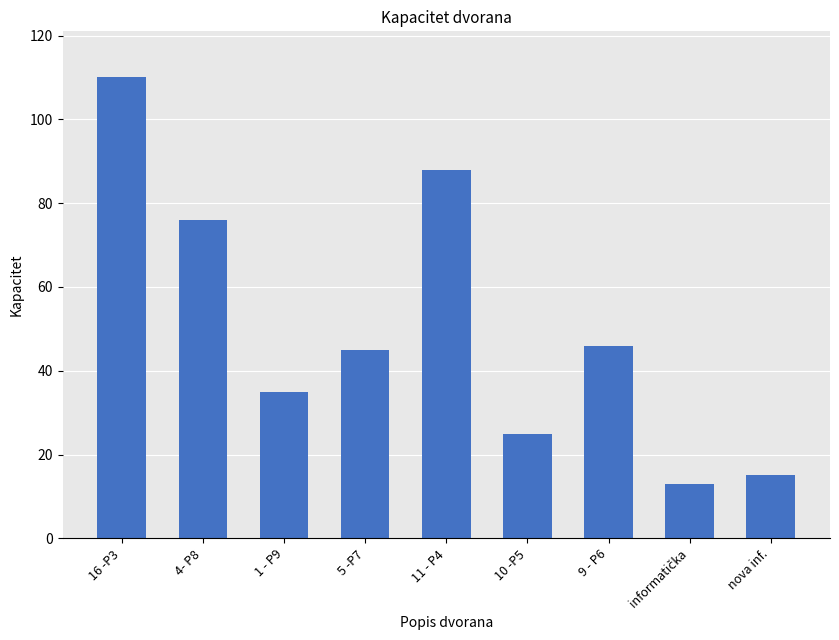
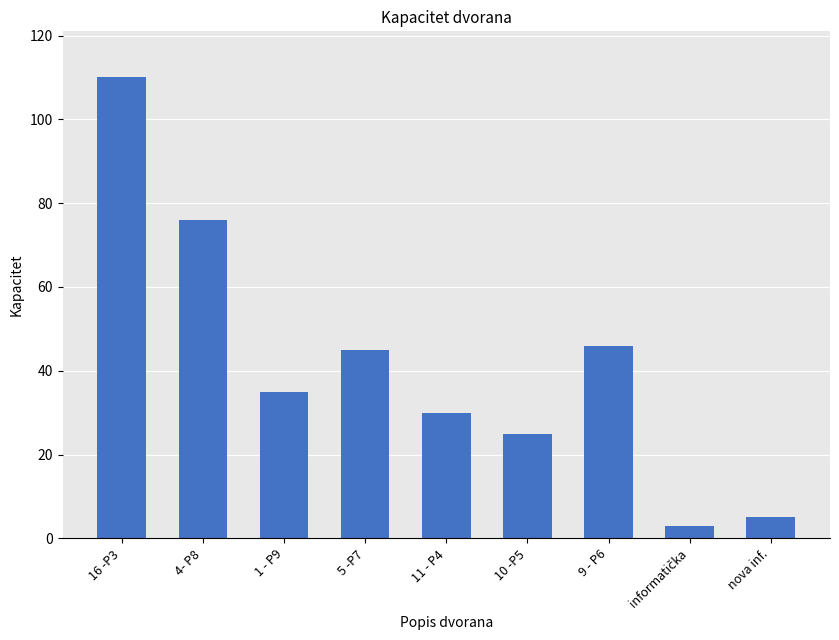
11 - P4: 88 -> 30
informatička: 13 -> 3
nova inf.: 15 -> 5
